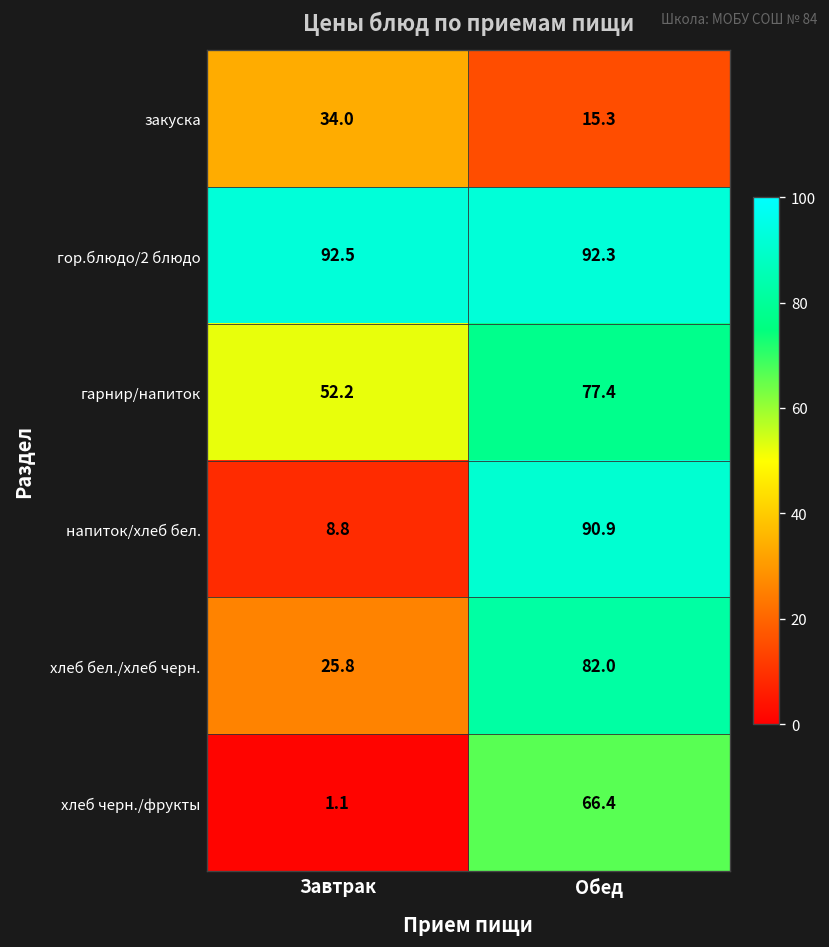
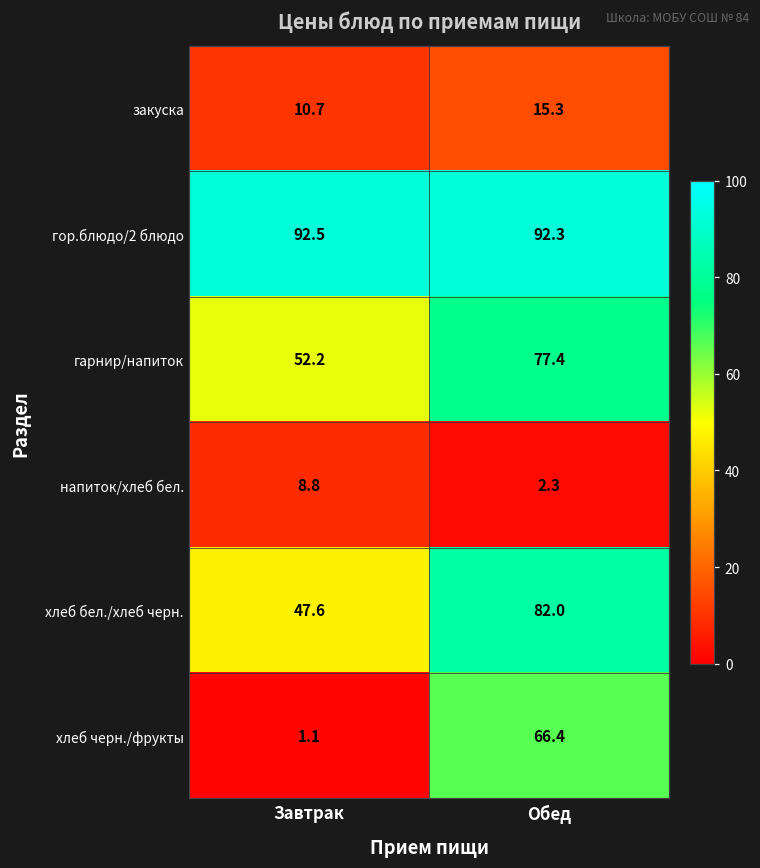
закуска, Завтрак: 34.0 -> 10.7
напиток/хлеб бел., Обед: 90.9 -> 2.3
хлеб бел./хлеб черн., Завтрак: 25.8 -> 47.6
